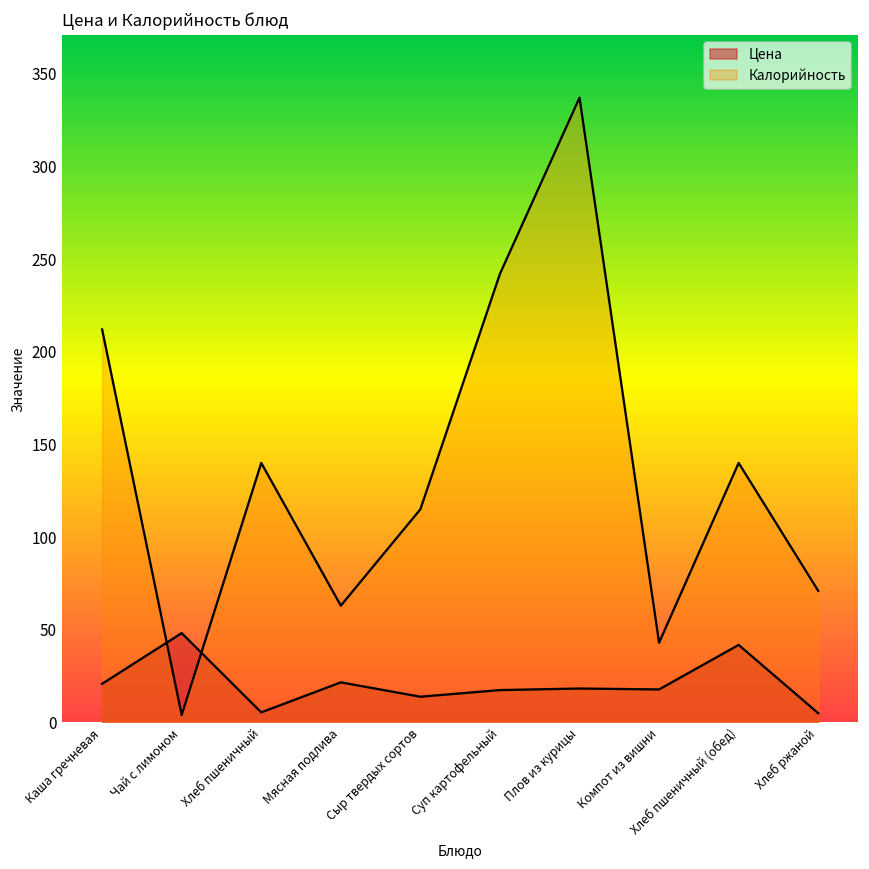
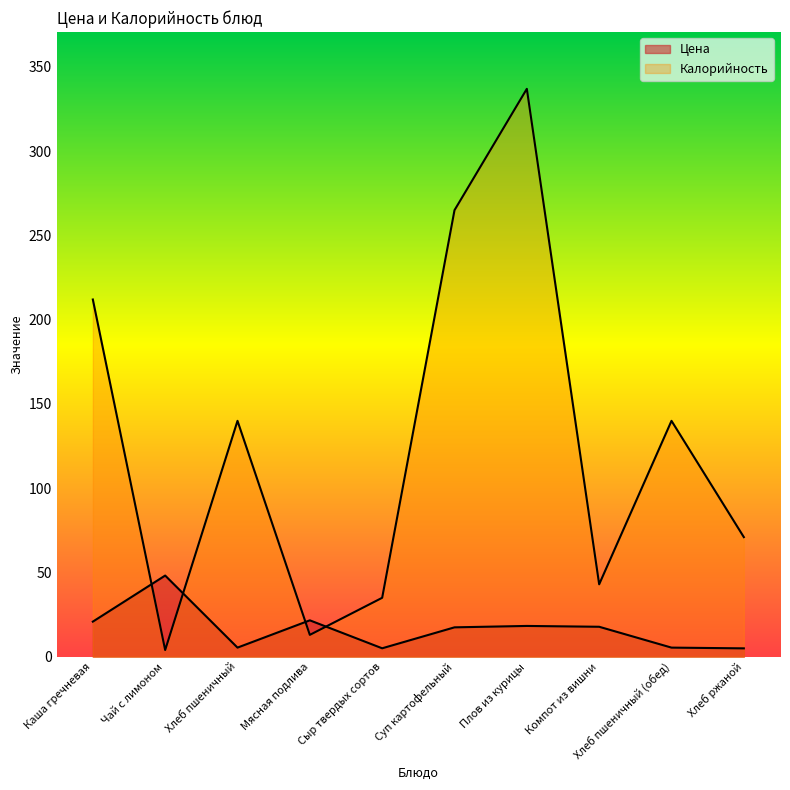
Калорийность, Мясная подлива: 63 -> 13
Цена, Сыр твердых сортов: 14 -> 5
Калорийность, Сыр твердых сортов: 115 -> 35
Калорийность, Суп картофельный: 242 -> 265
Цена, Хлеб пшеничный (обед): 42 -> 5
